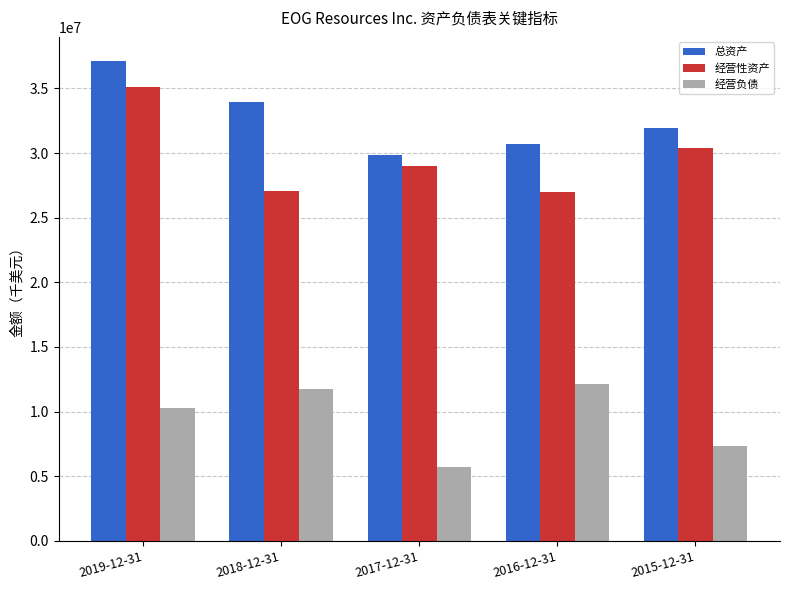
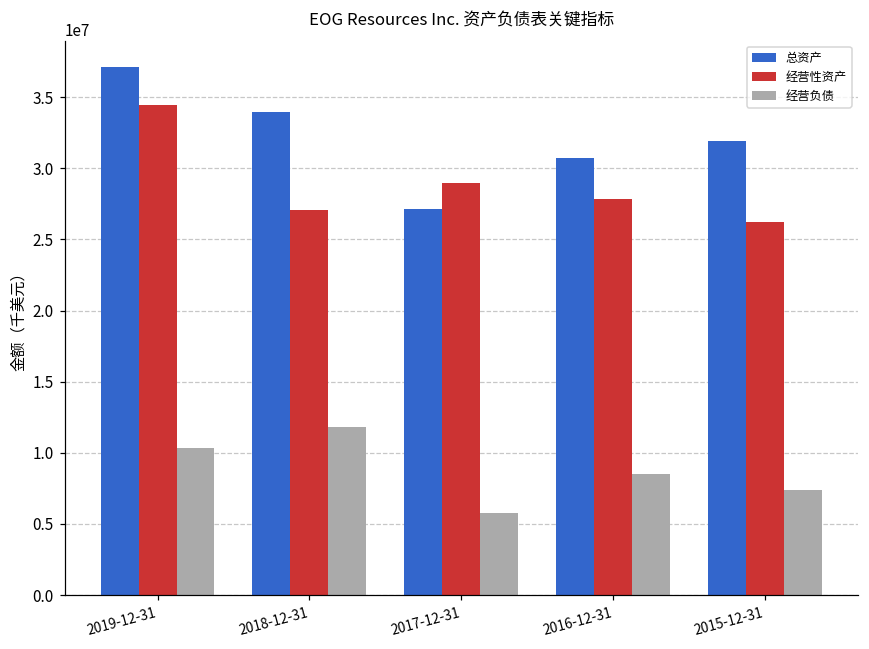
经营性资产, 2019-12-31: 35100000 -> 34400000
总资产, 2017-12-31: 29800000 -> 27200000
经营性资产, 2016-12-31: 27000000 -> 27900000
经营负债, 2016-12-31: 12100000 -> 8500000
经营性资产, 2015-12-31: 30400000 -> 26300000
